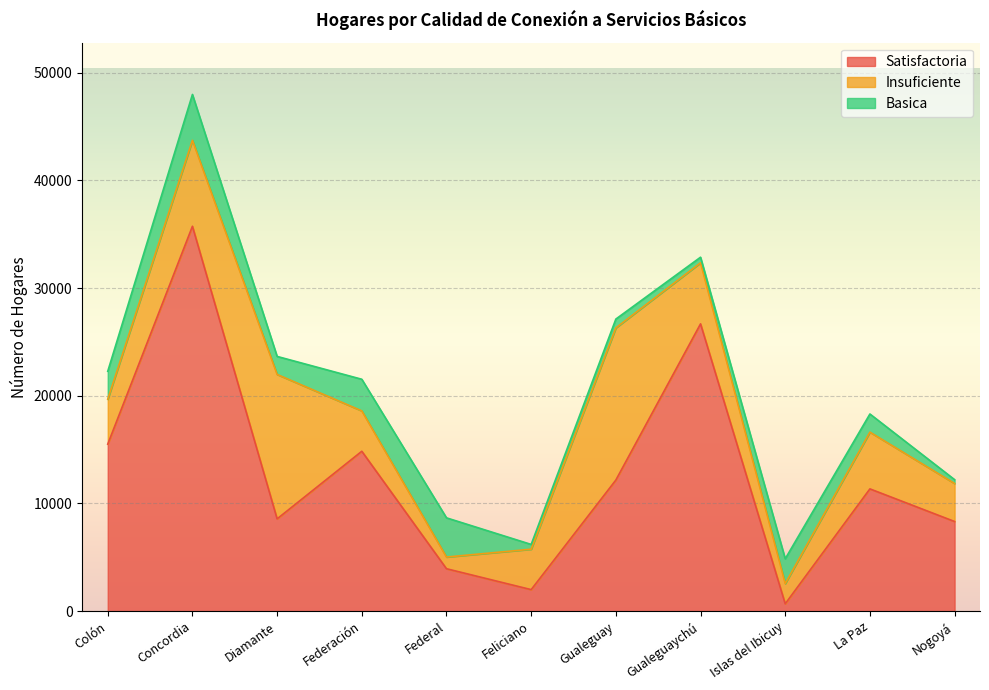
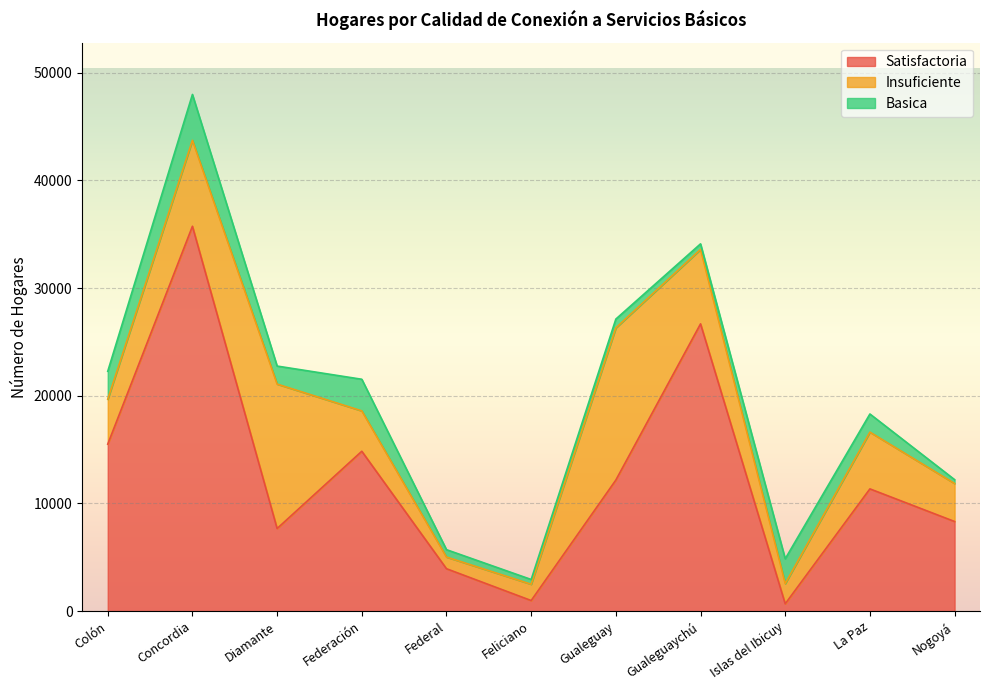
Satisfactoria, Diamante: 8600 -> 7700
Basica, Federal: 3600 -> 700
Satisfactoria, Feliciano: 2000 -> 1000
Insuficiente, Feliciano: 3800 -> 1500
Insuficiente, Gualeguaychú: 5700 -> 6900
